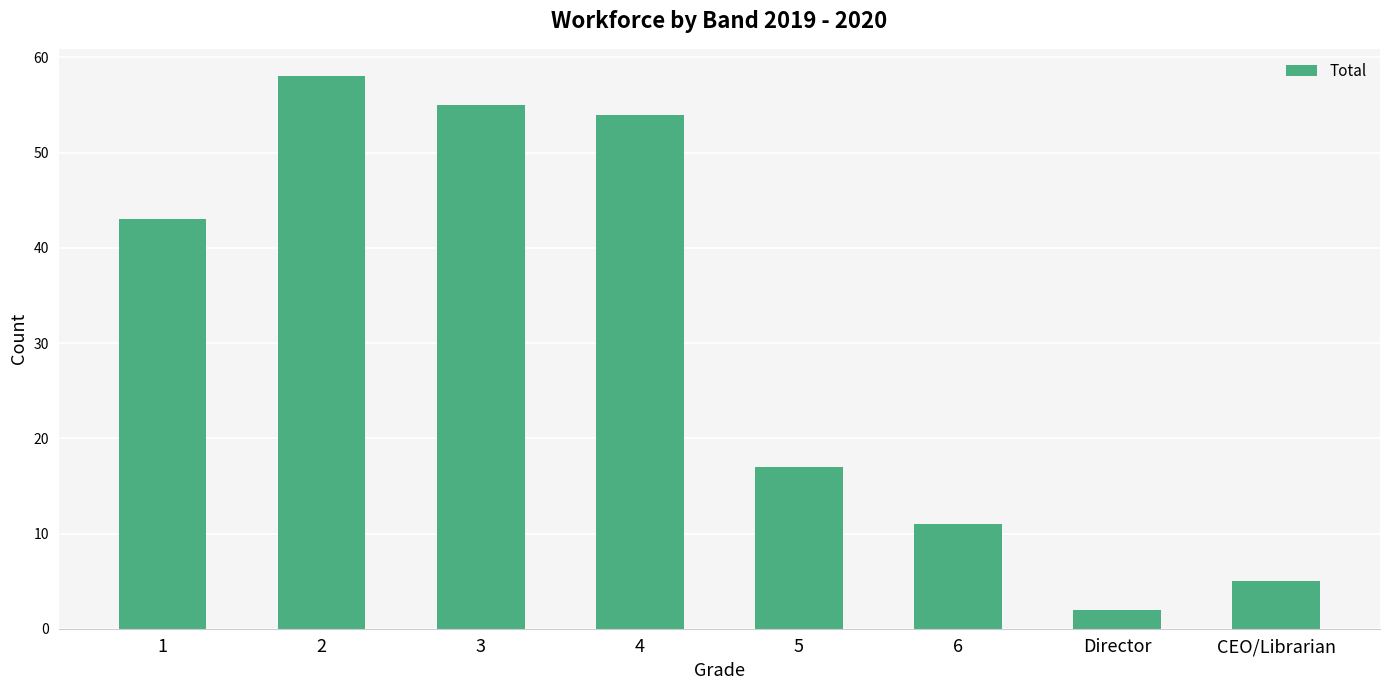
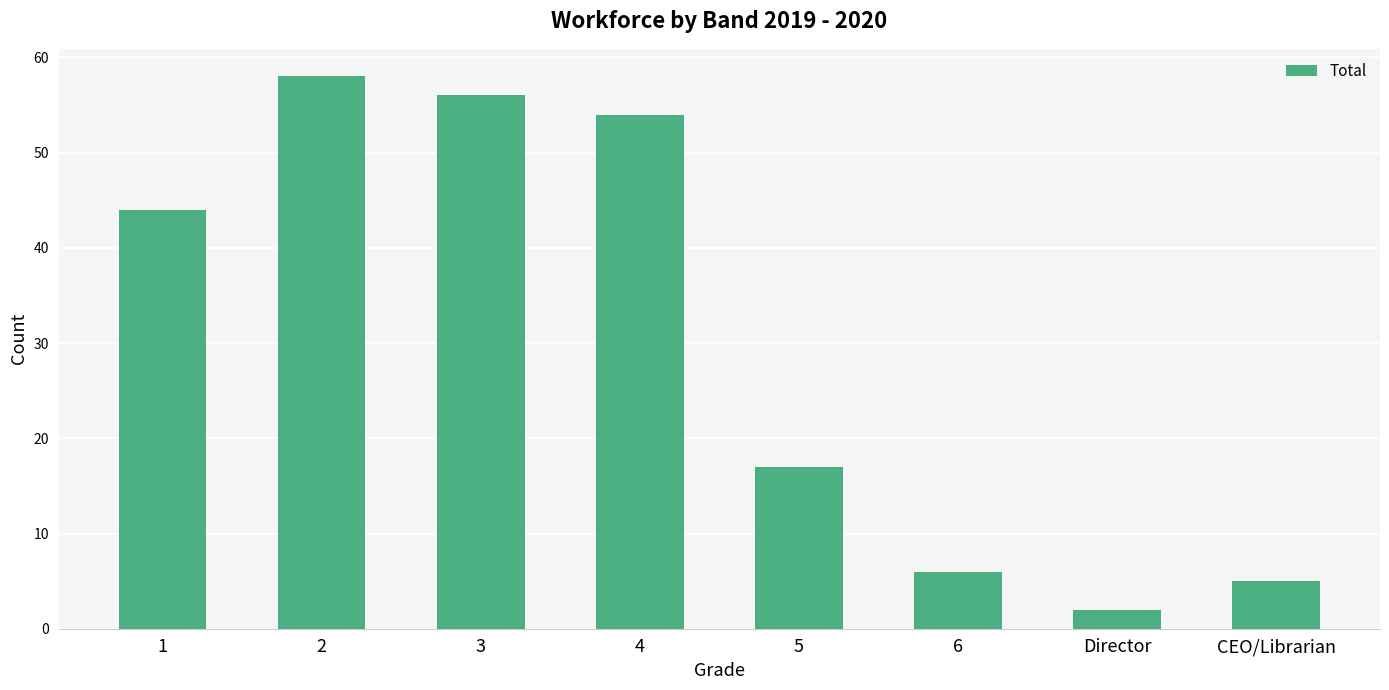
1: 43 -> 44
3: 55 -> 56
6: 11 -> 6
